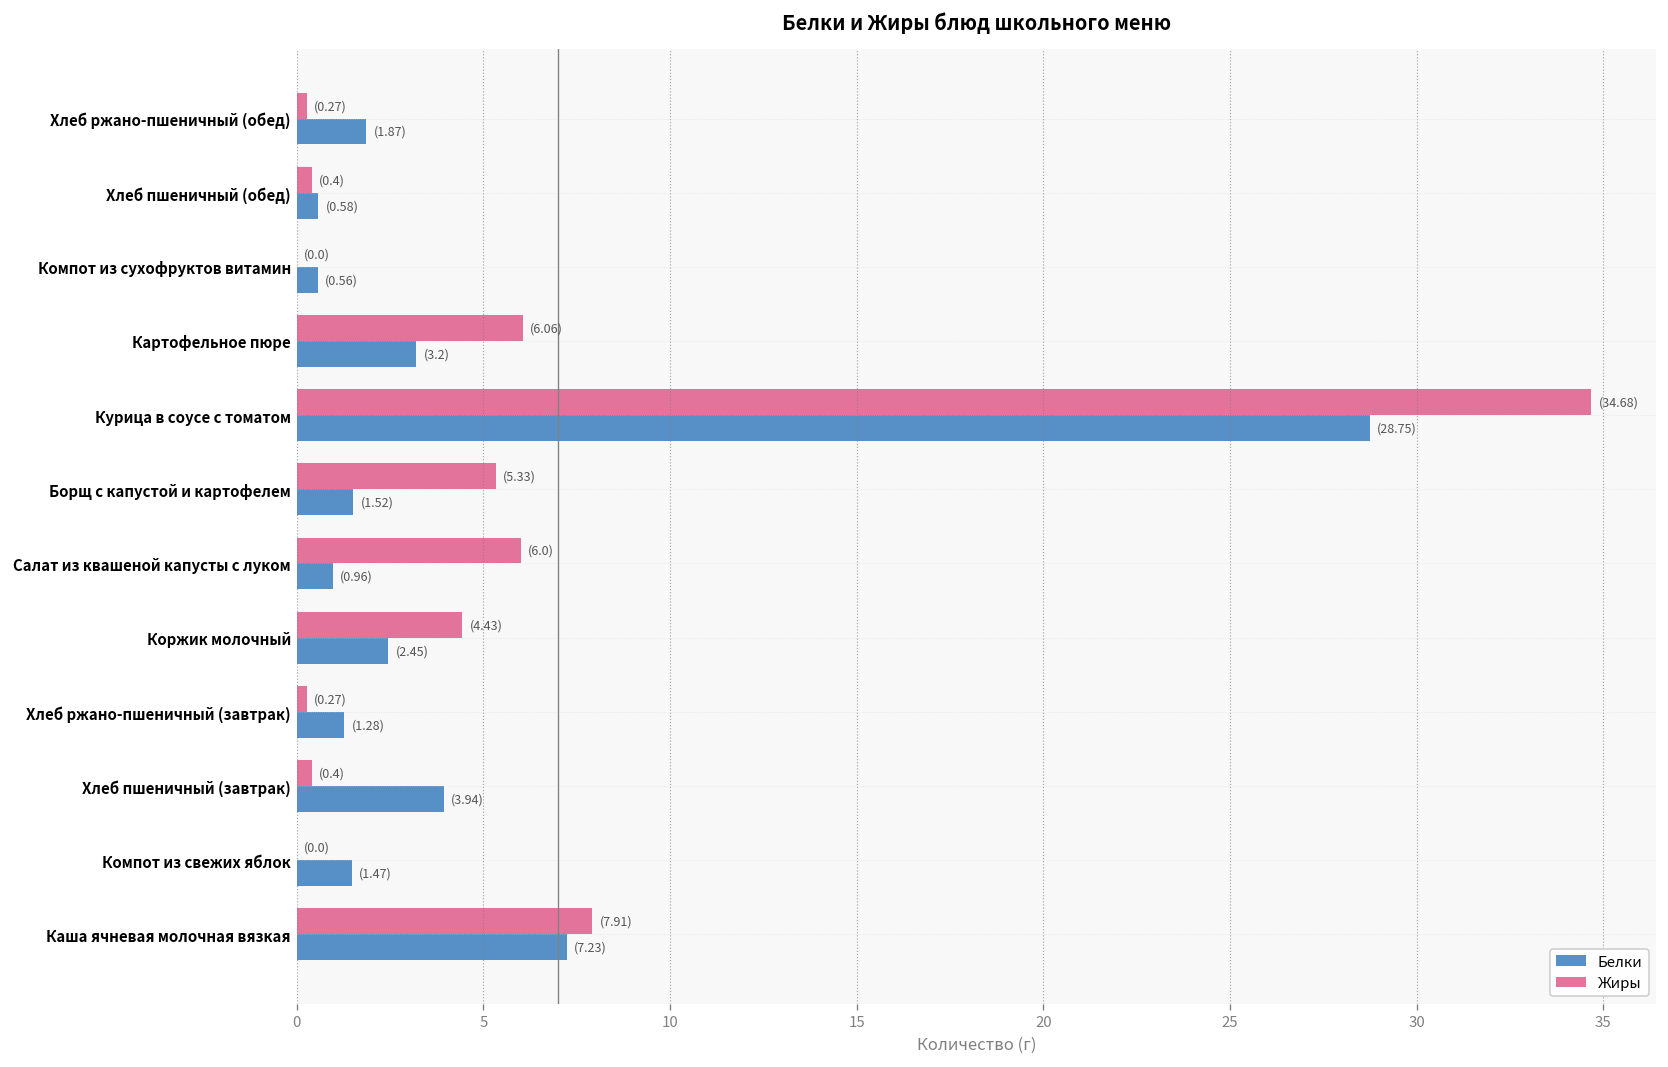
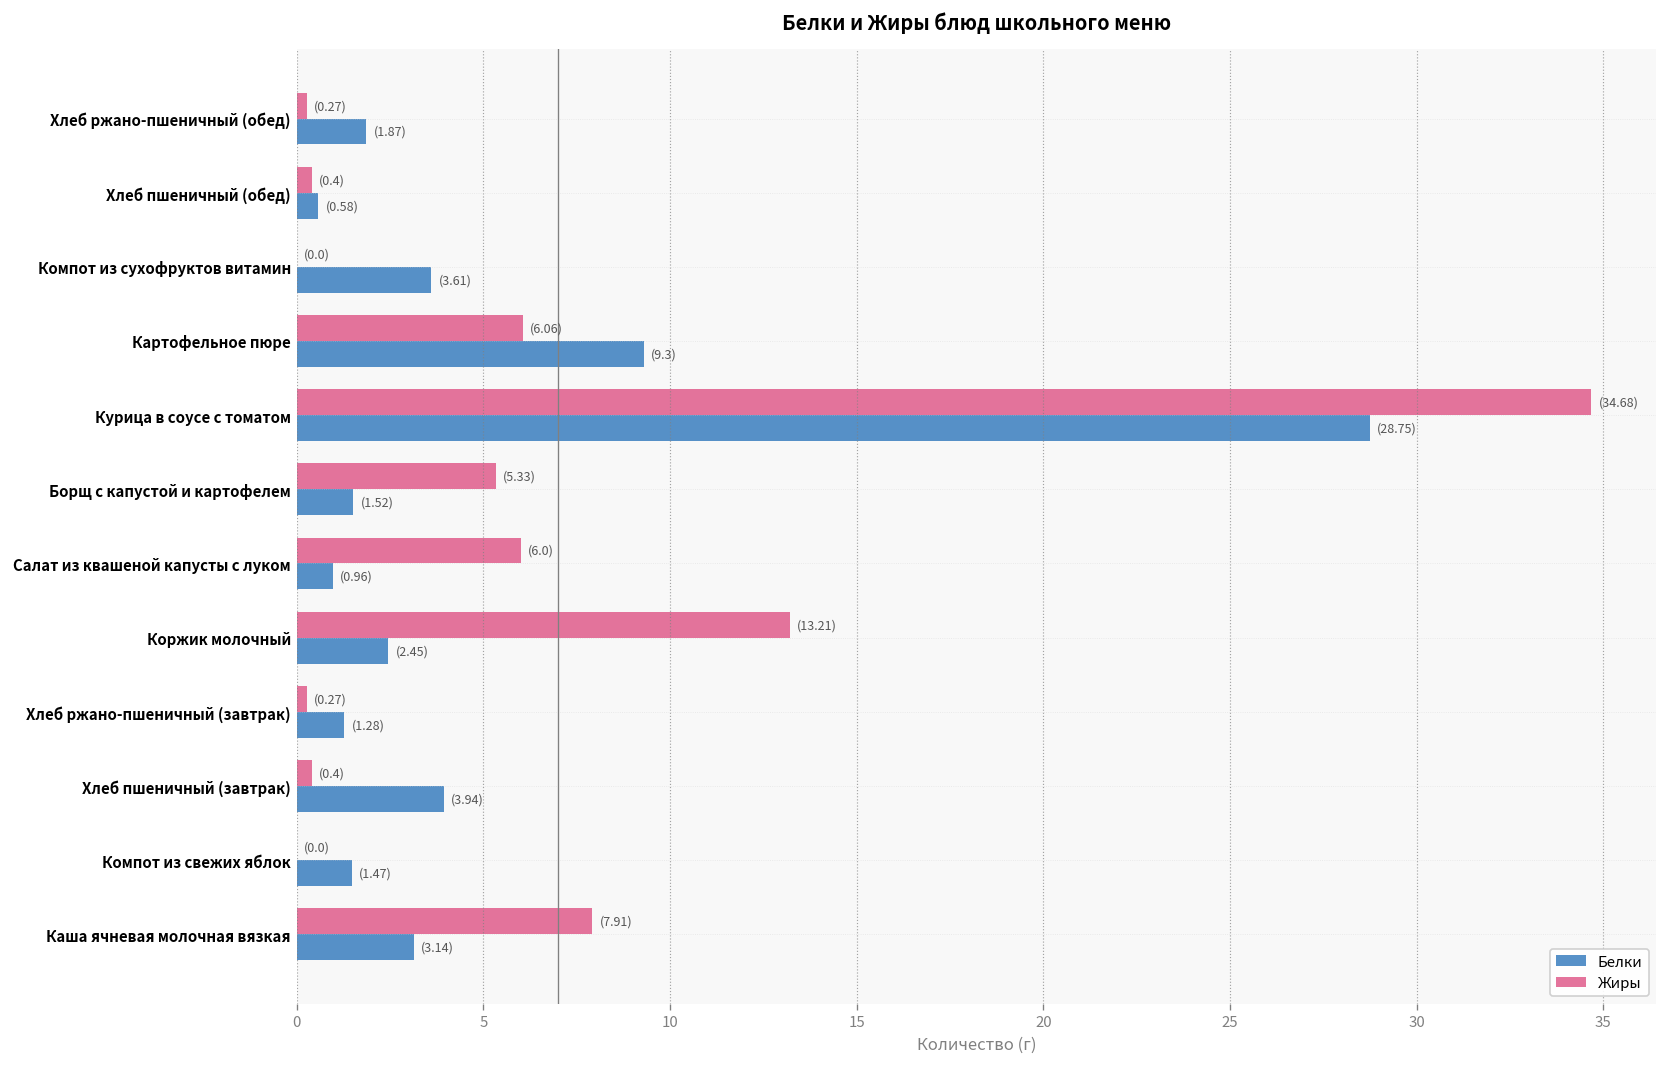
Белки, Компот из сухофруктов витамин: (0.56) -> (3.61)
Белки, Картофельное пюре: (3.2) -> (9.3)
Жиры, Коржик молочный: (4.43) -> (13.21)
Белки, Каша ячневая молочная вязкая: (7.23) -> (3.14)
